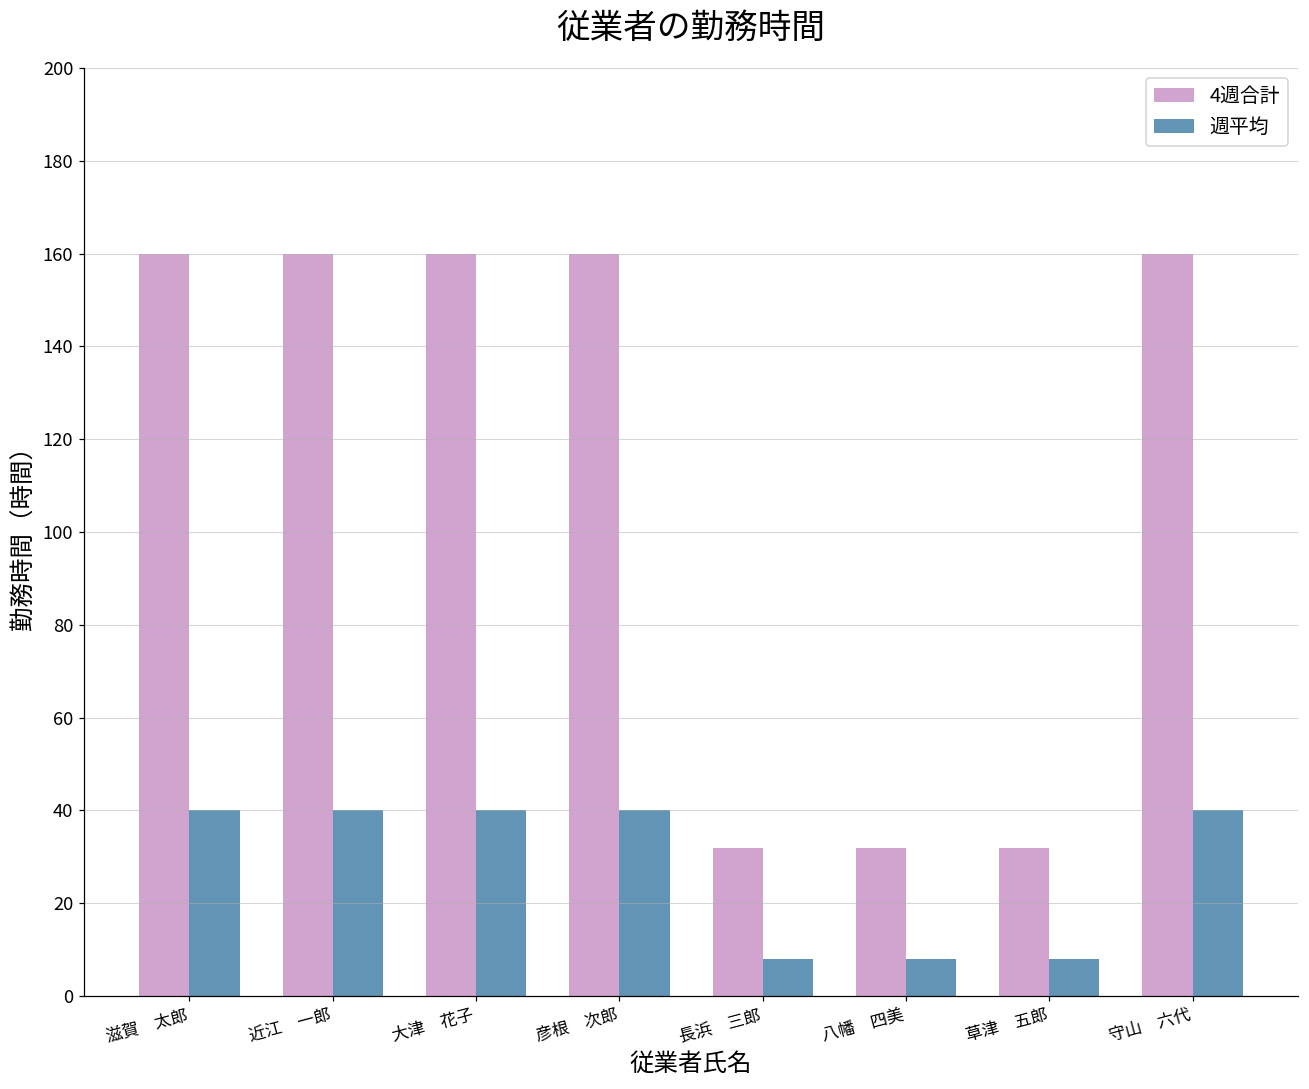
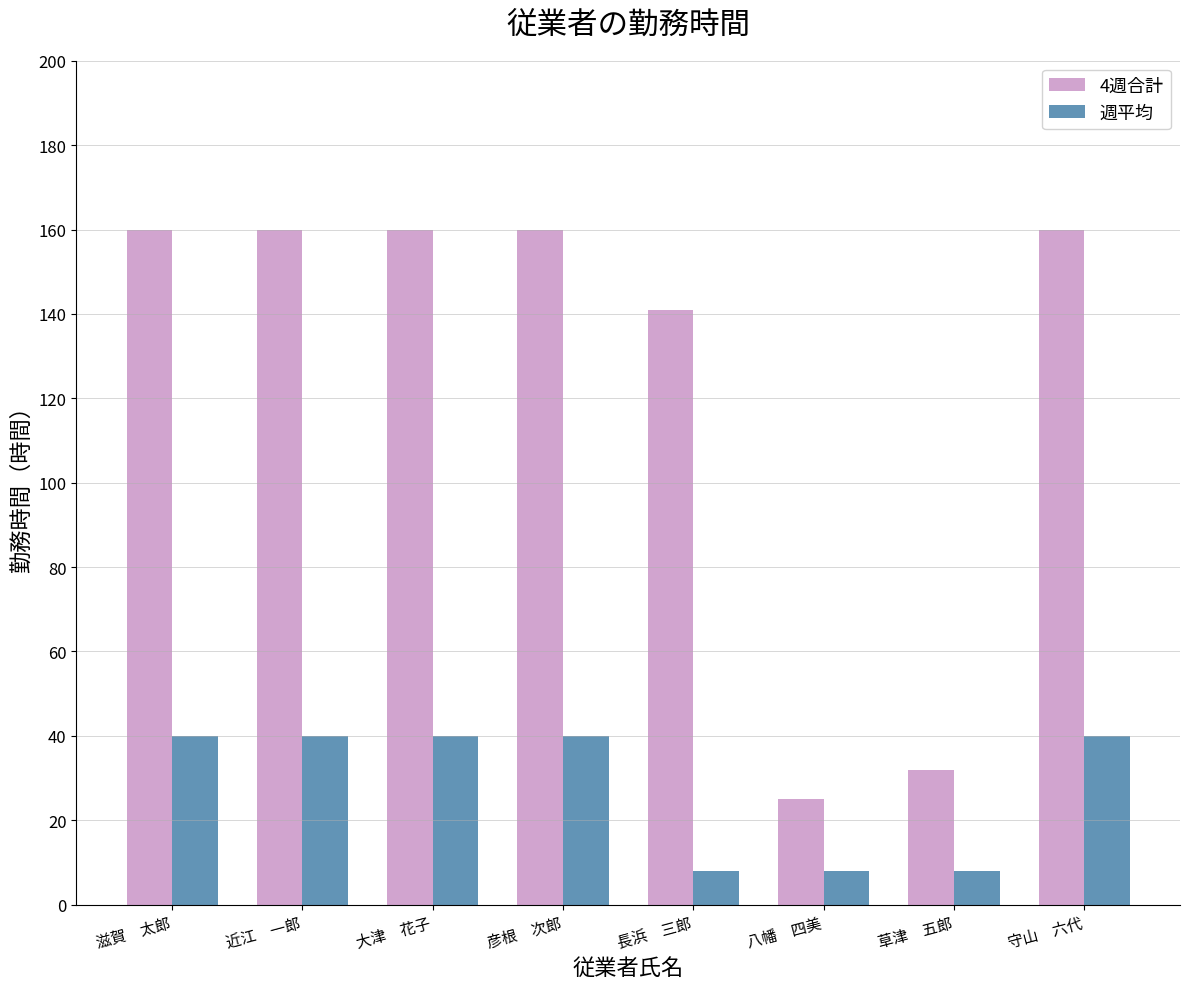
4週合計, 長浜 三郎: 32 -> 141
4週合計, 八幡 四美: 32 -> 25
